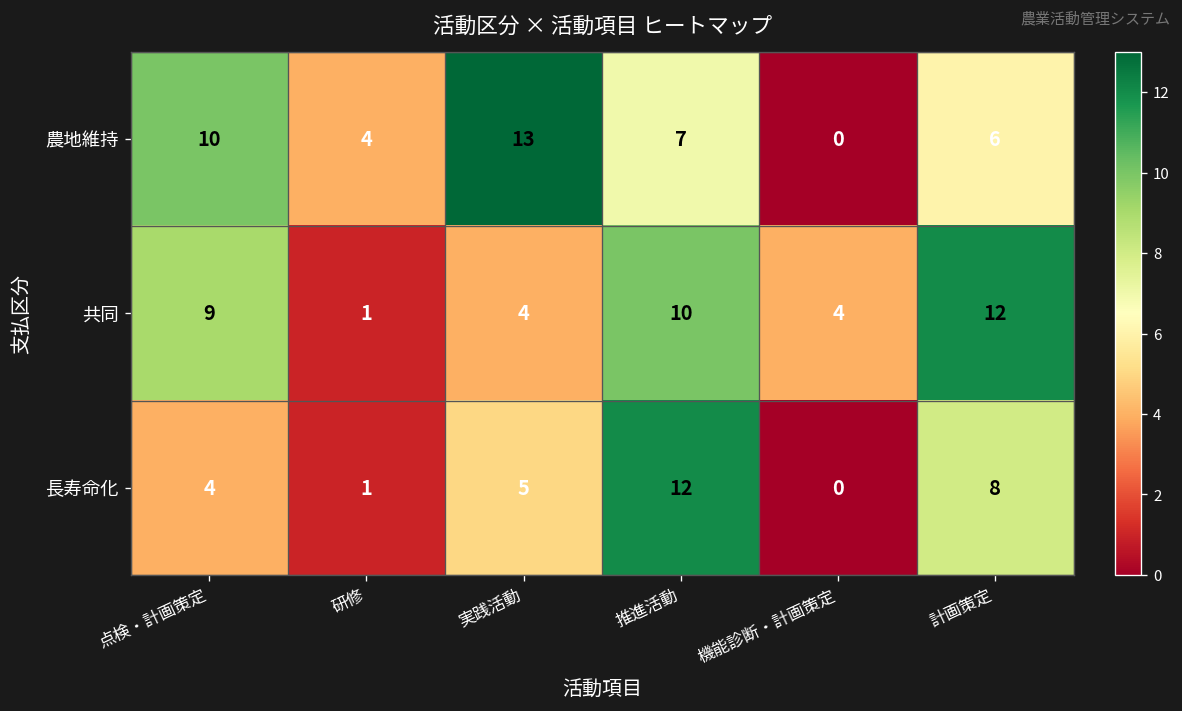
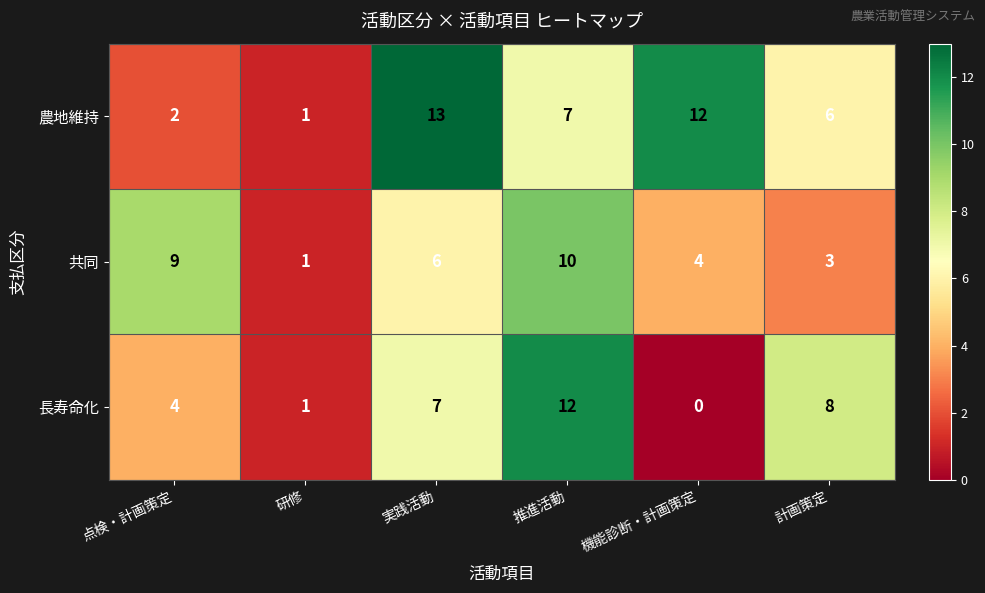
農地維持, 点検・計画策定: 10 -> 2
農地維持, 研修: 4 -> 1
農地維持, 機能診断・計画策定: 0 -> 12
共同, 実践活動: 4 -> 6
共同, 計画策定: 12 -> 3
長寿命化, 実践活動: 5 -> 7
